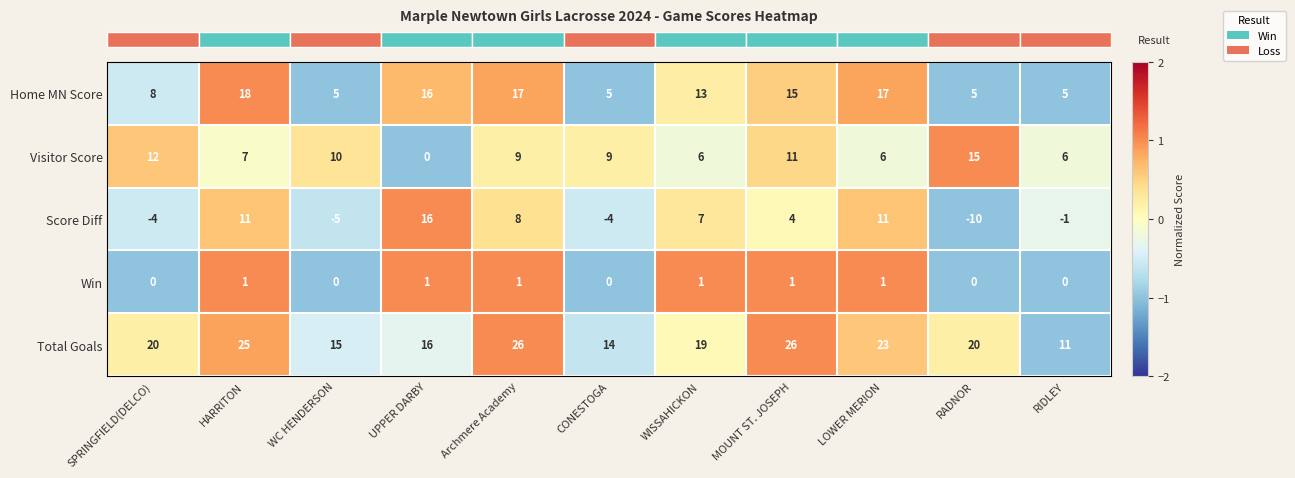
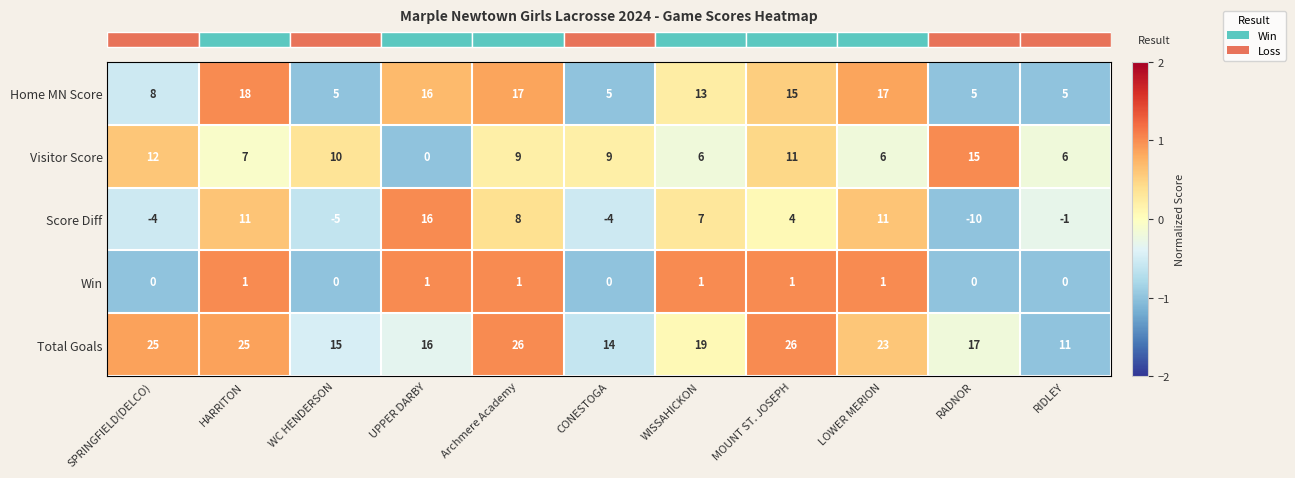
Total Goals, SPRINGFIELD(DELCO): 20 -> 25
Total Goals, RADNOR: 20 -> 17
